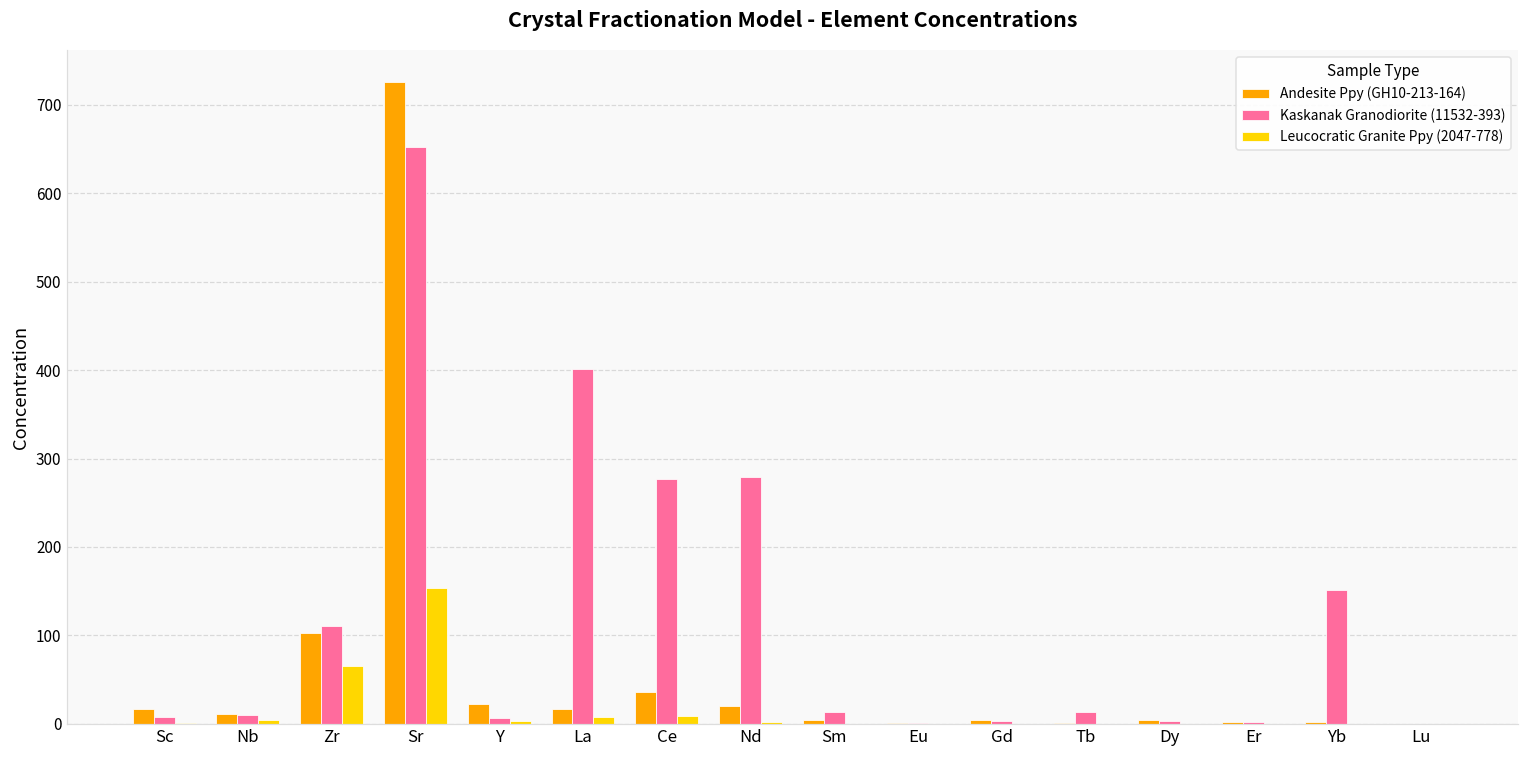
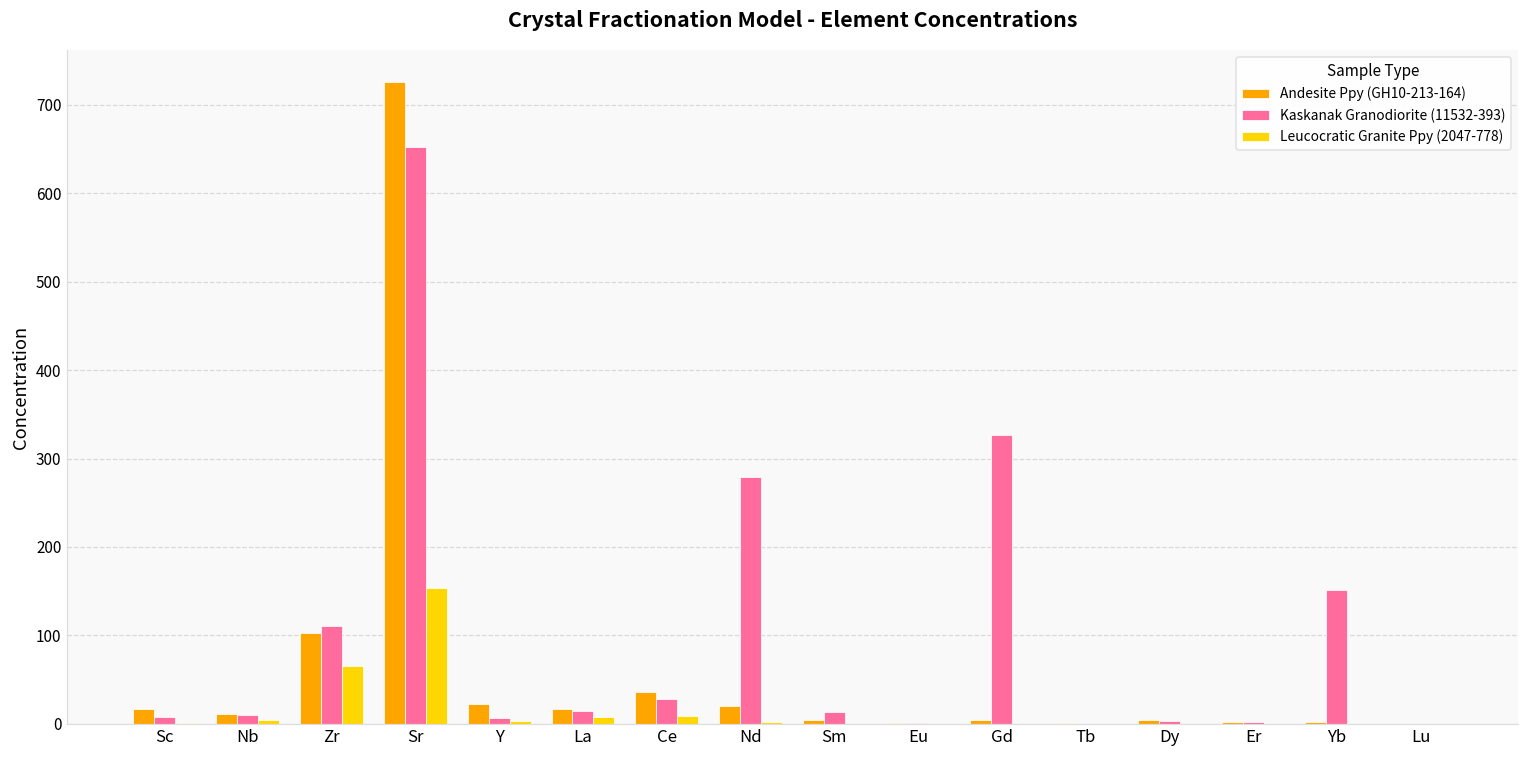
Kaskanak Granodiorite (11532-393), La: 400 -> 10
Kaskanak Granodiorite (11532-393), Ce: 280 -> 30
Kaskanak Granodiorite (11532-393), Gd: 0 -> 330
Kaskanak Granodiorite (11532-393), Tb: 10 -> 0
